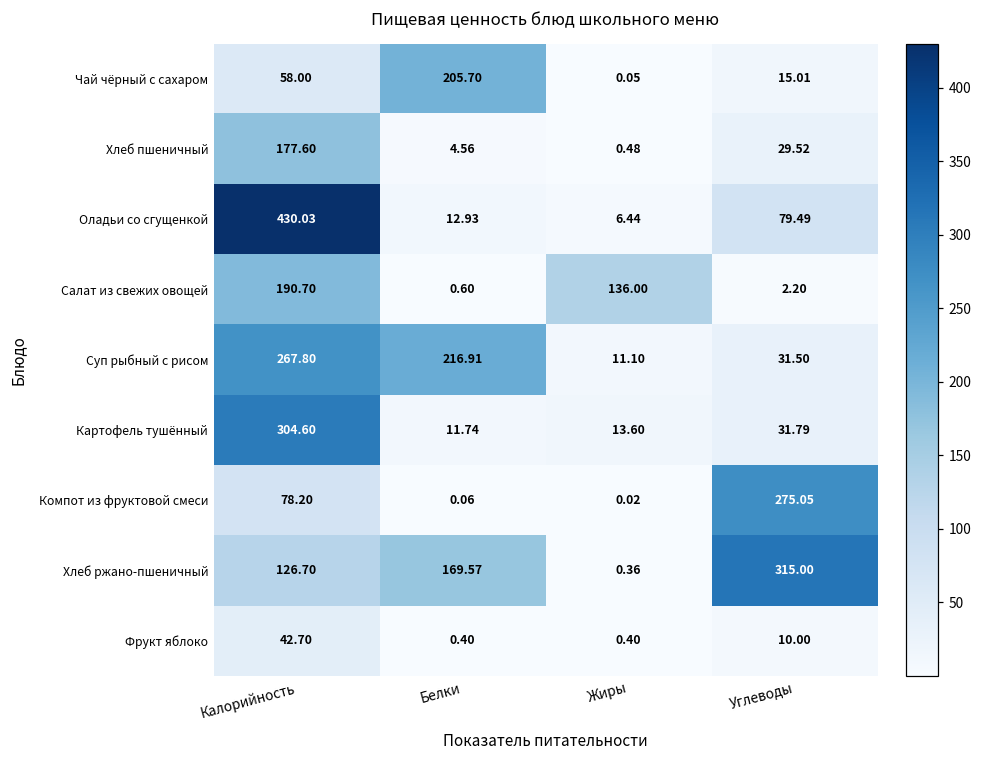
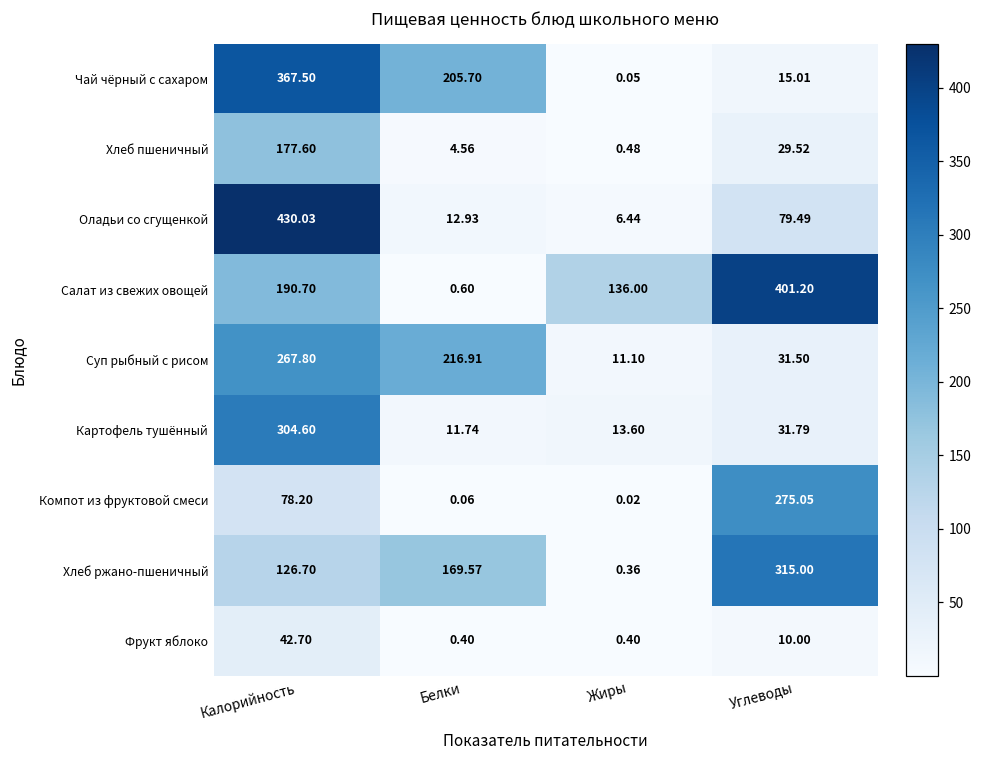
Чай чёрный с сахаром, Калорийность: 58.00 -> 367.50
Салат из свежих овощей, Углеводы: 2.20 -> 401.20
